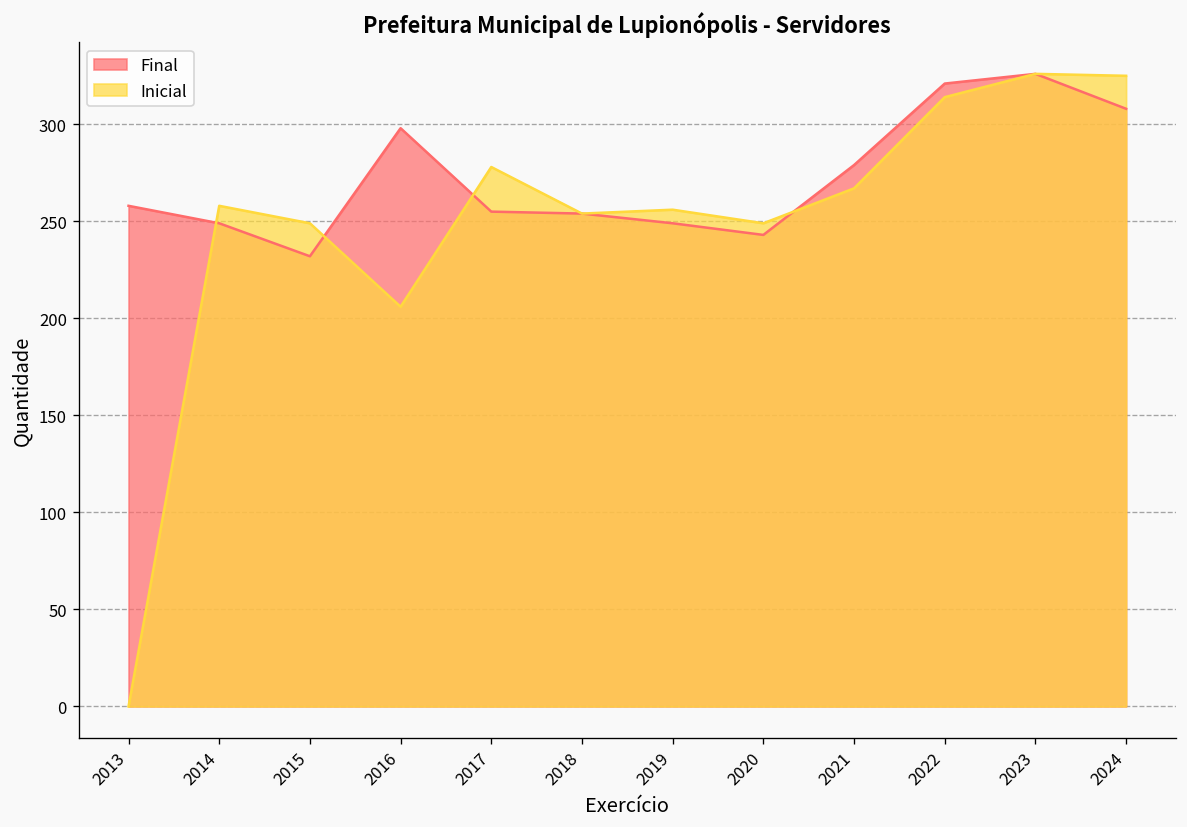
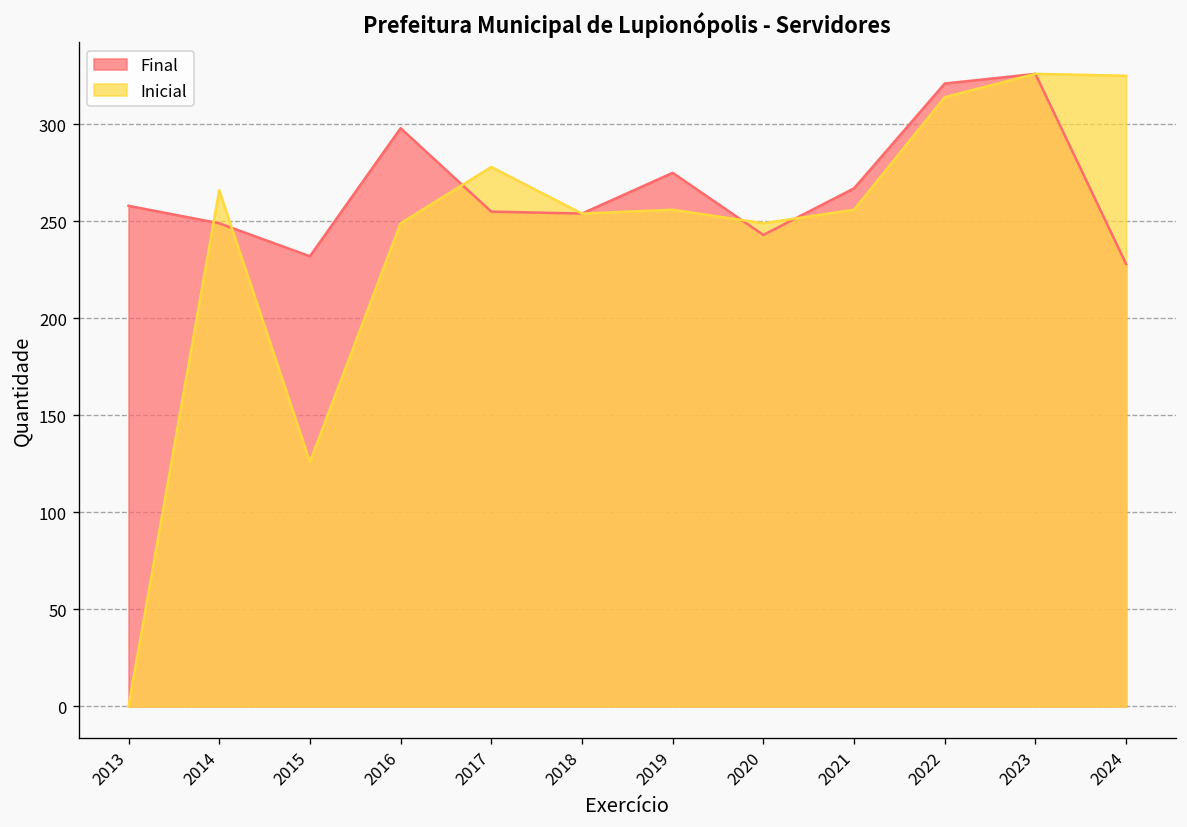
Inicial, 2014: 258 -> 266
Inicial, 2015: 249 -> 126
Inicial, 2016: 206 -> 249
Final, 2019: 249 -> 275
Final, 2021: 279 -> 267
Inicial, 2021: 267 -> 256
Final, 2024: 308 -> 228
